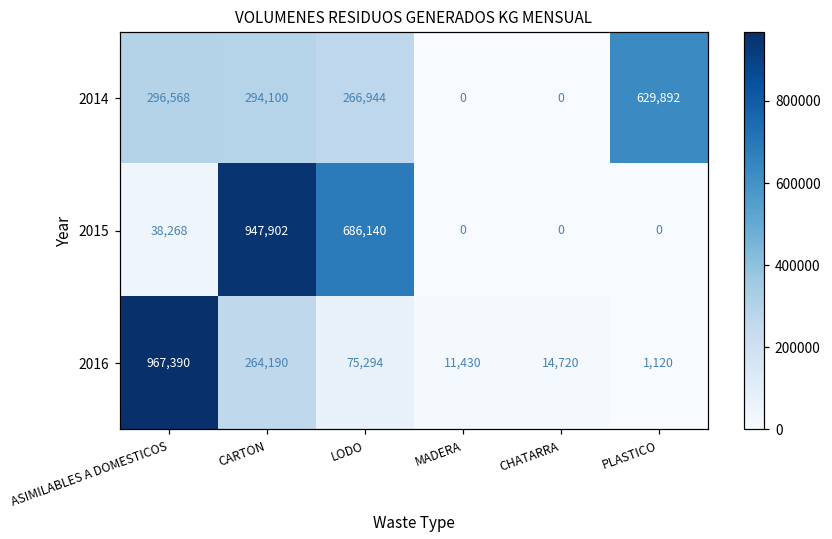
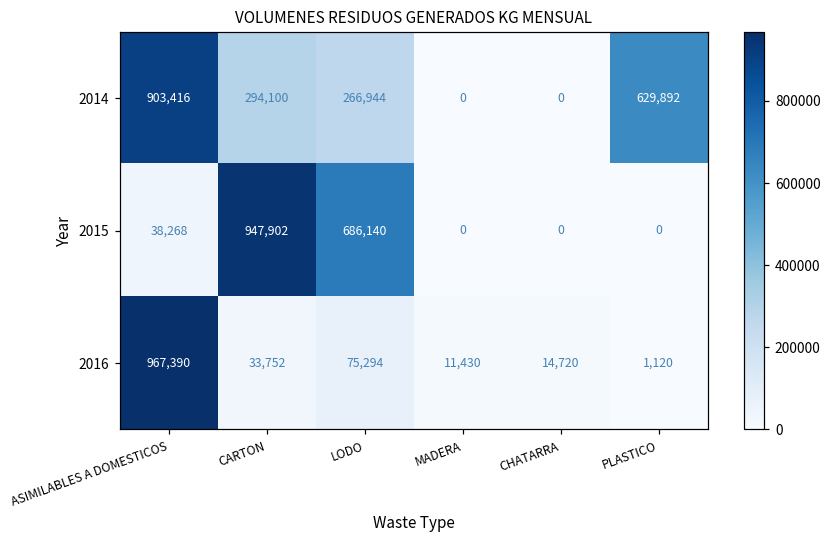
2014, ASIMILABLES A DOMESTICOS: 296,568 -> 903,416
2016, CARTON: 264,190 -> 33,752
